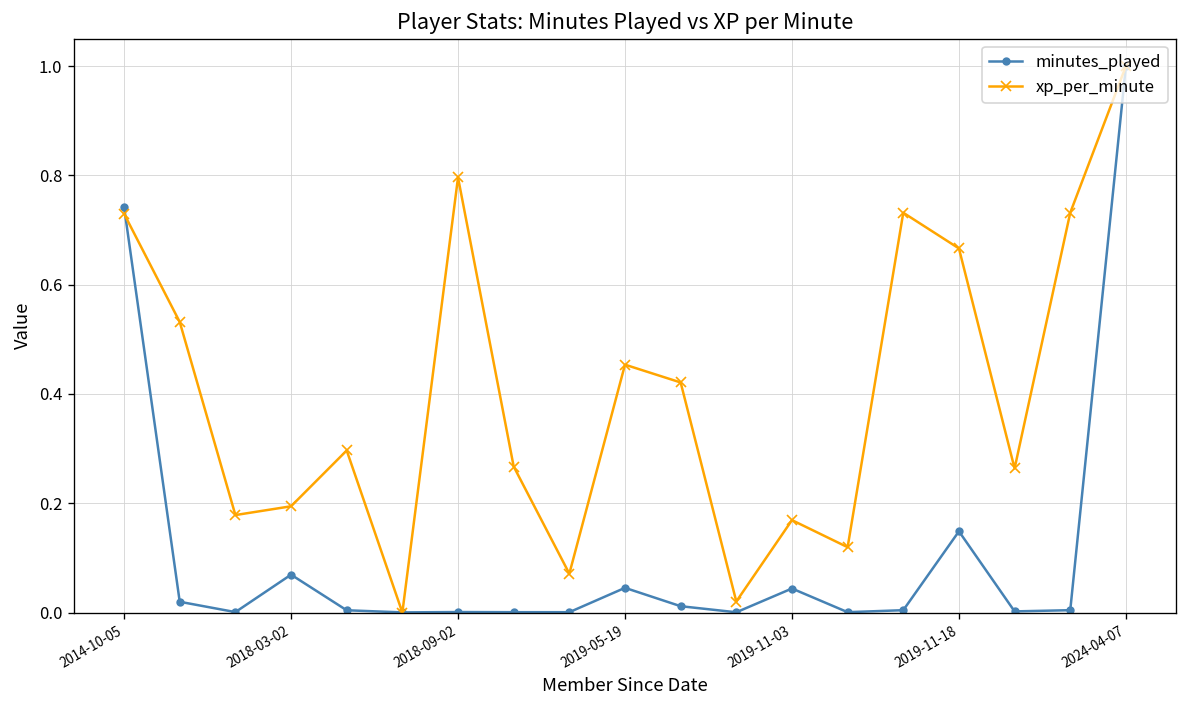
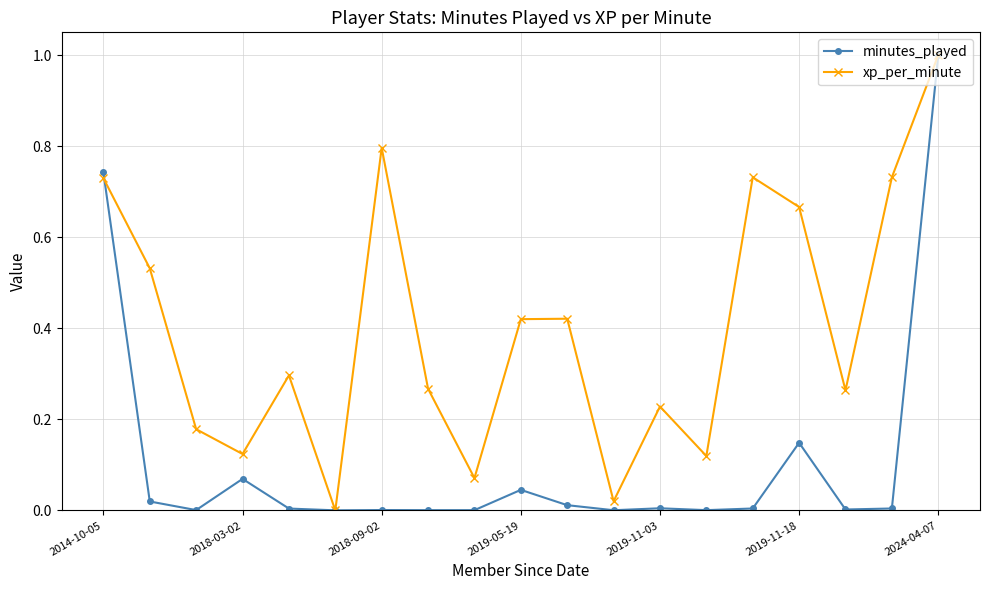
xp_per_minute, 2018-03-02: 0.19 -> 0.12
xp_per_minute, 2019-05-19: 0.45 -> 0.42
minutes_played, 2019-11-03: 0.04 -> 0.00
xp_per_minute, 2019-11-03: 0.17 -> 0.23
